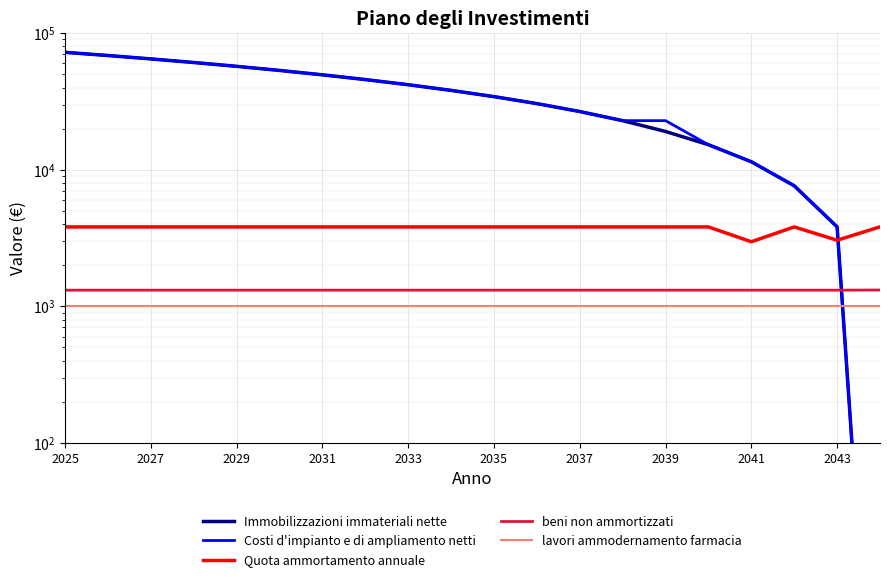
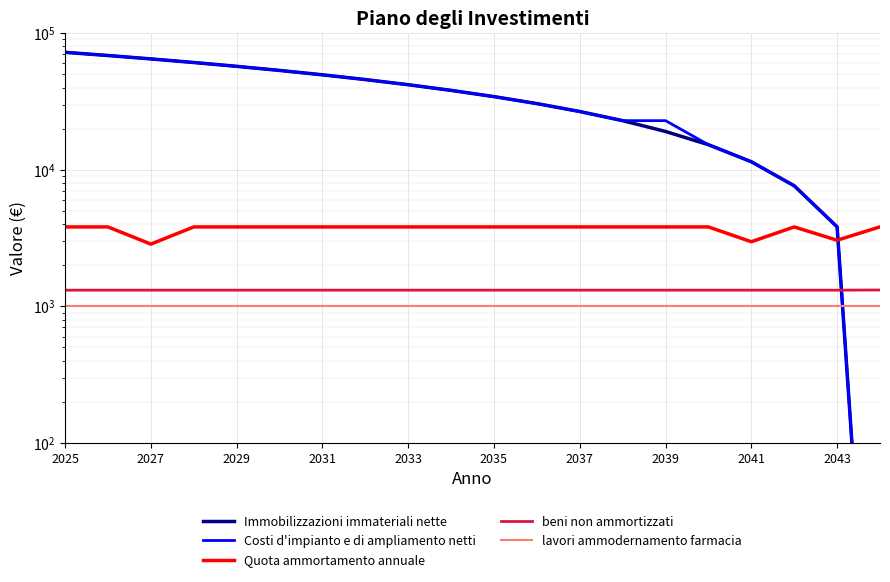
Quota ammortamento annuale, 2027: 3800 -> 2900
